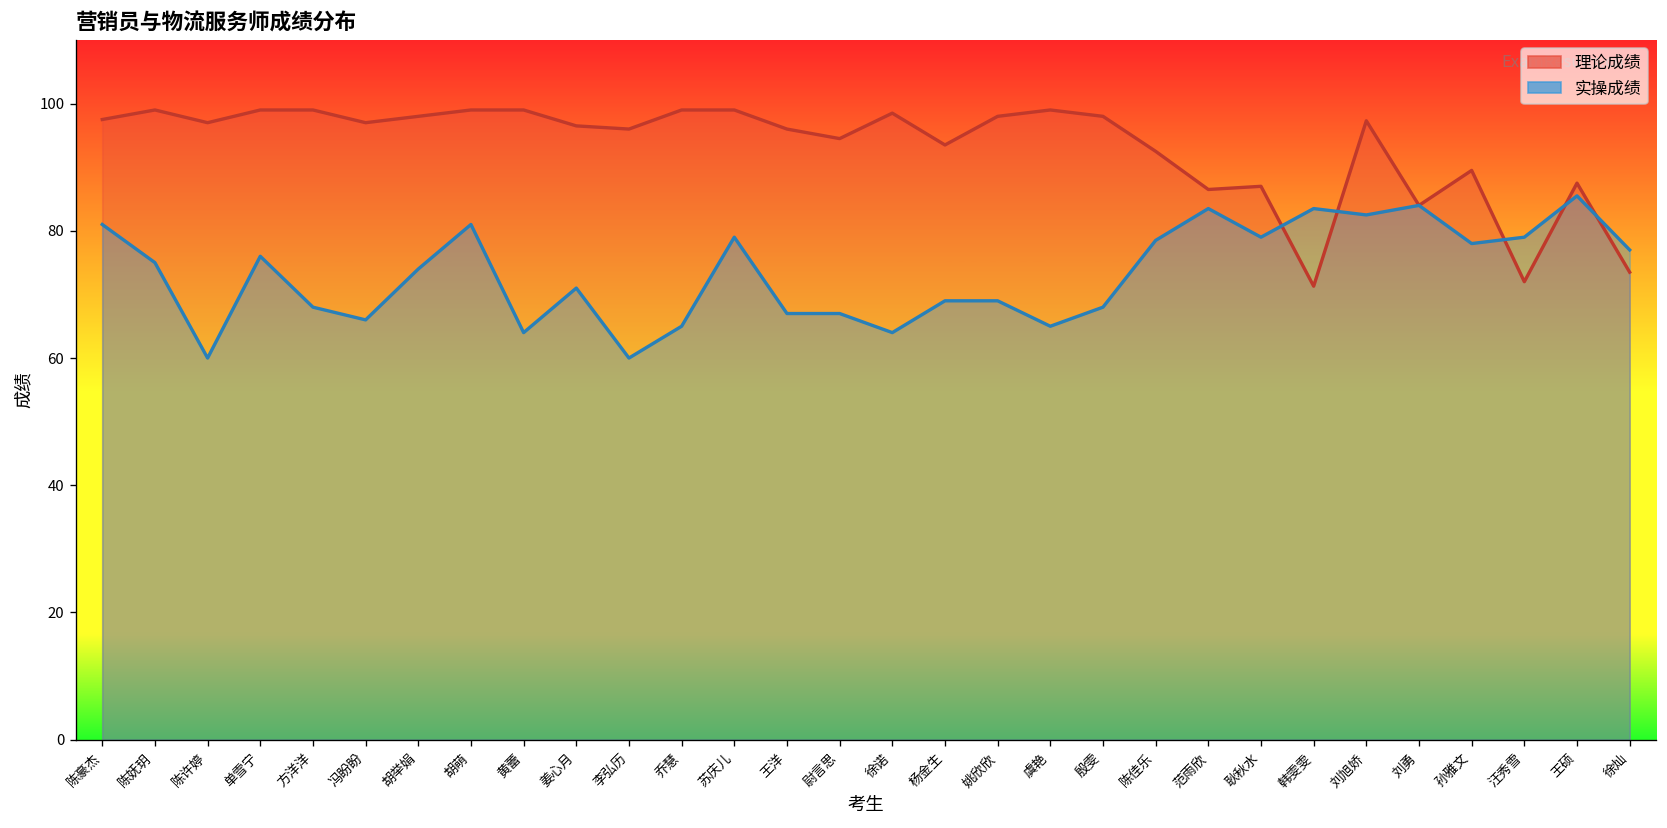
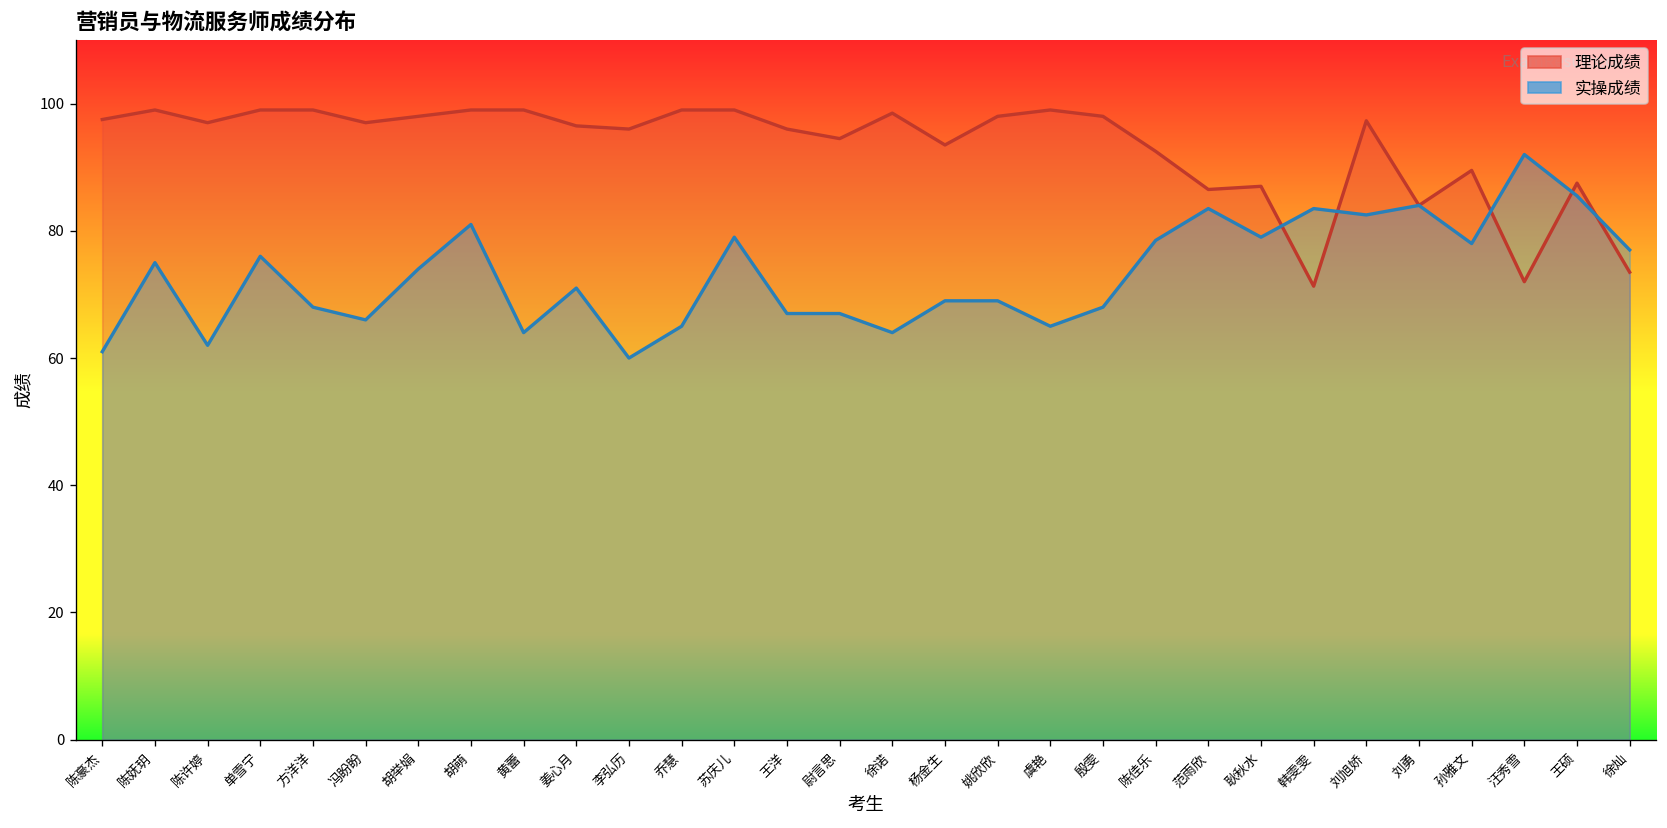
实操成绩, 陈豪杰: 81 -> 61
实操成绩, 陈许婷: 60 -> 62
实操成绩, 汪秀雪: 79 -> 92
